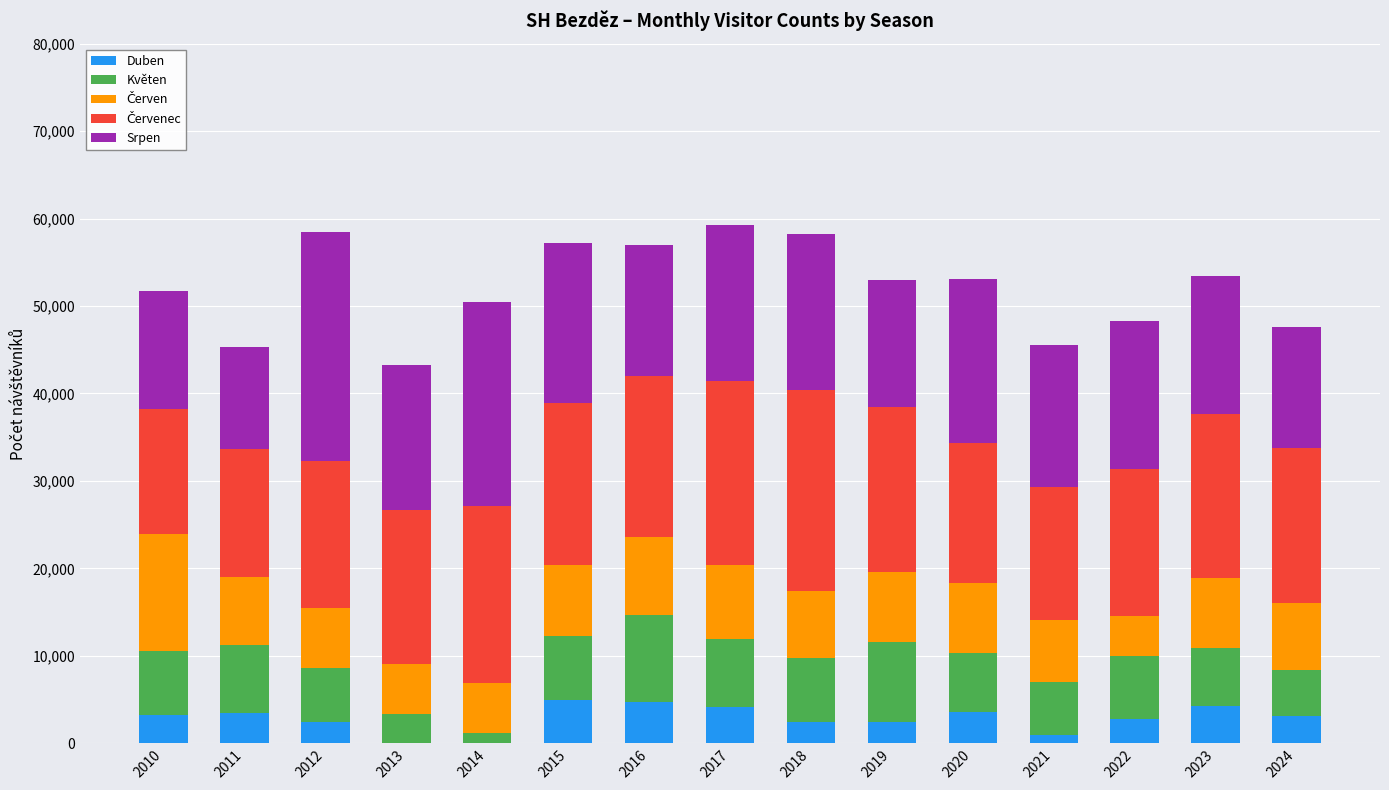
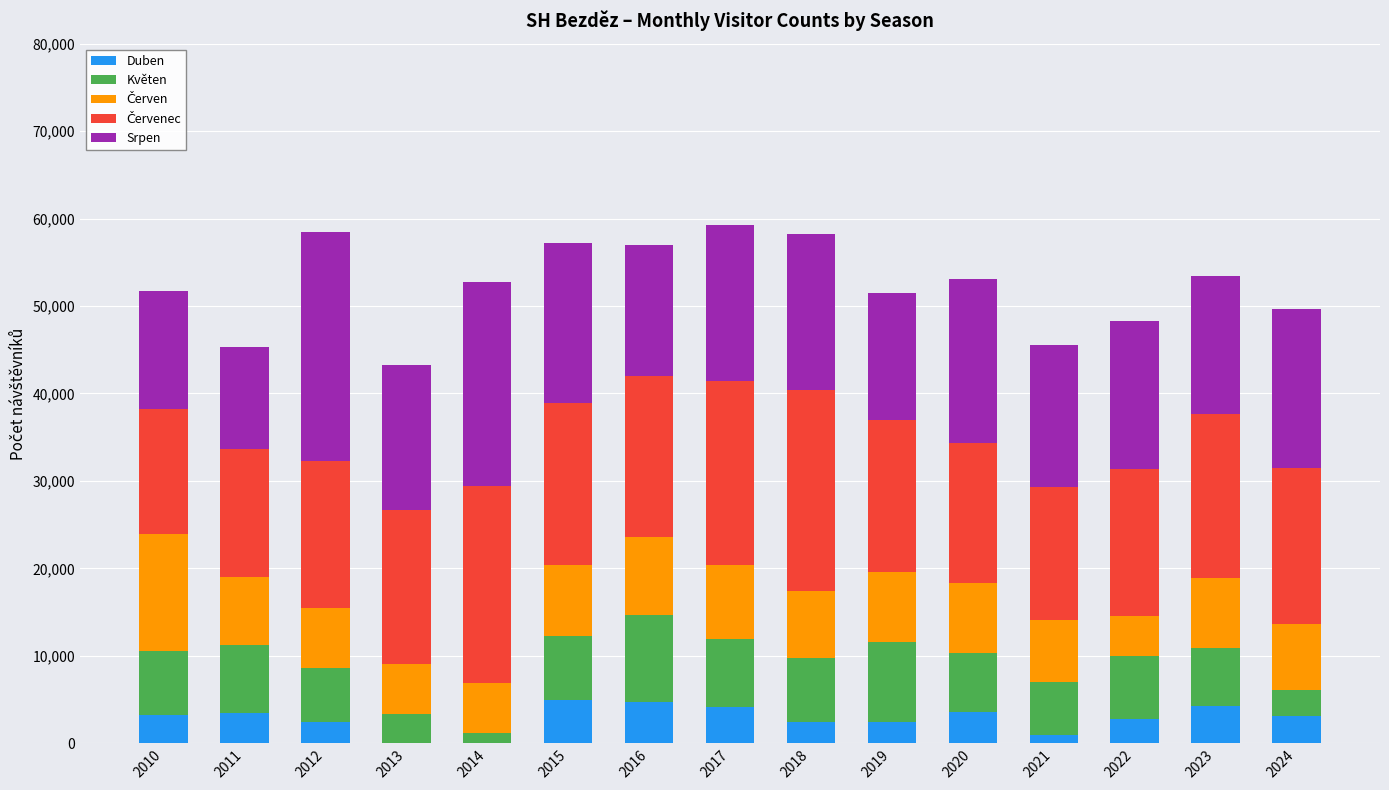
Červenec, 2014: 20,000 -> 23,000
Červenec, 2019: 19,000 -> 17,000
Květen, 2024: 5,000 -> 3,000
Srpen, 2024: 14,000 -> 18,000
